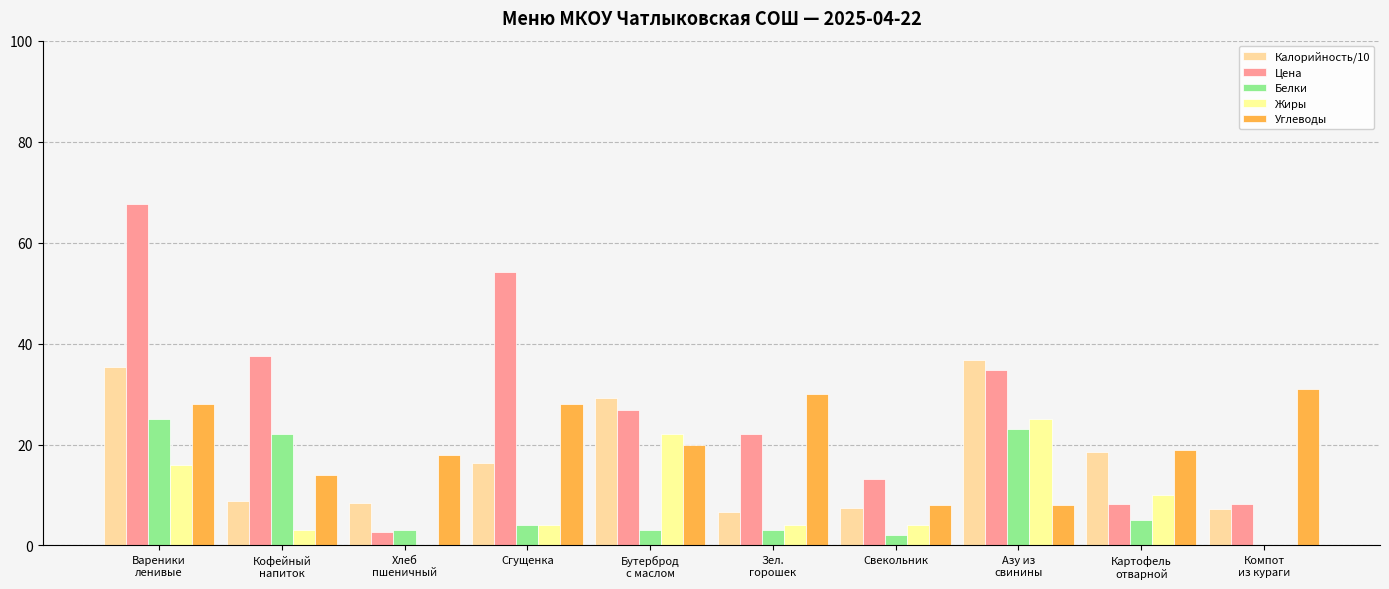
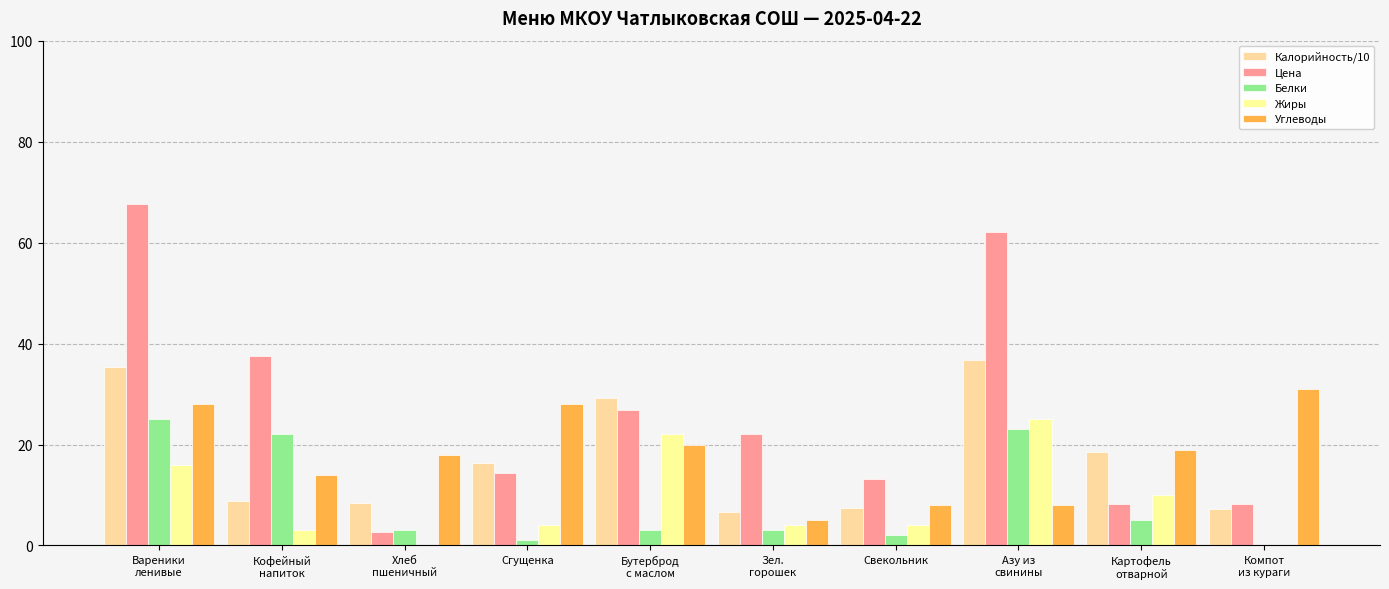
Цена, Сгущенка: 54 -> 14
Белки, Сгущенка: 4 -> 1
Углеводы, Зел. горошек: 30 -> 5
Цена, Азу из свинины: 35 -> 62
